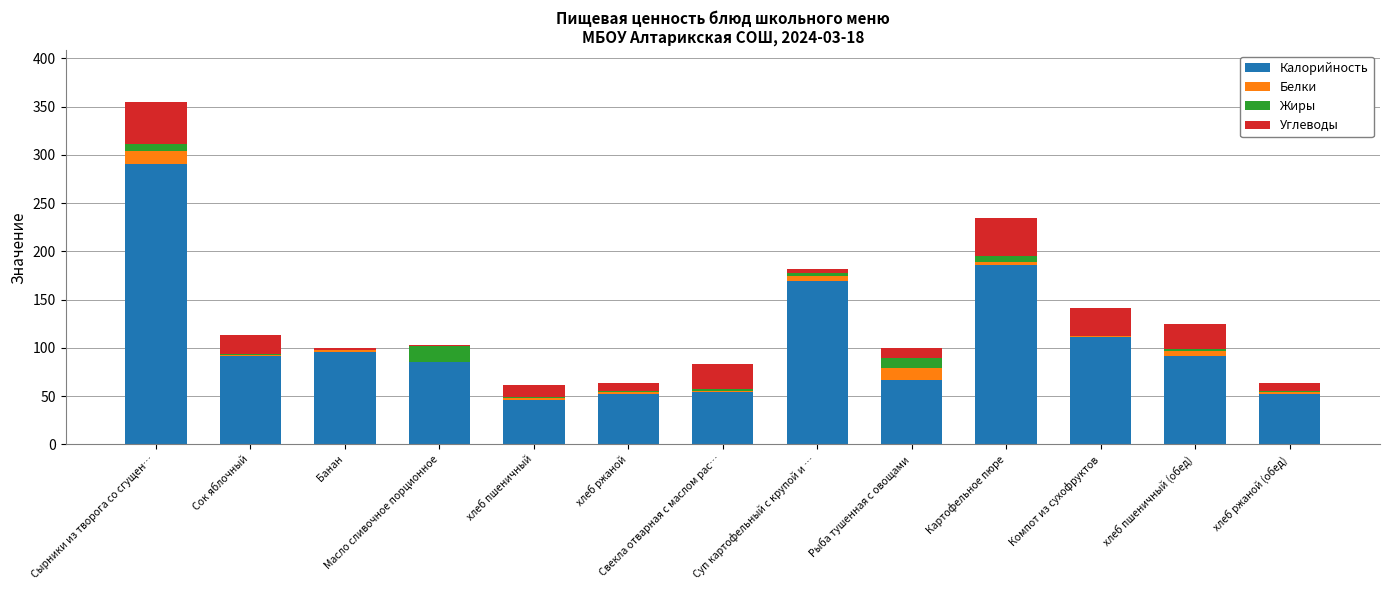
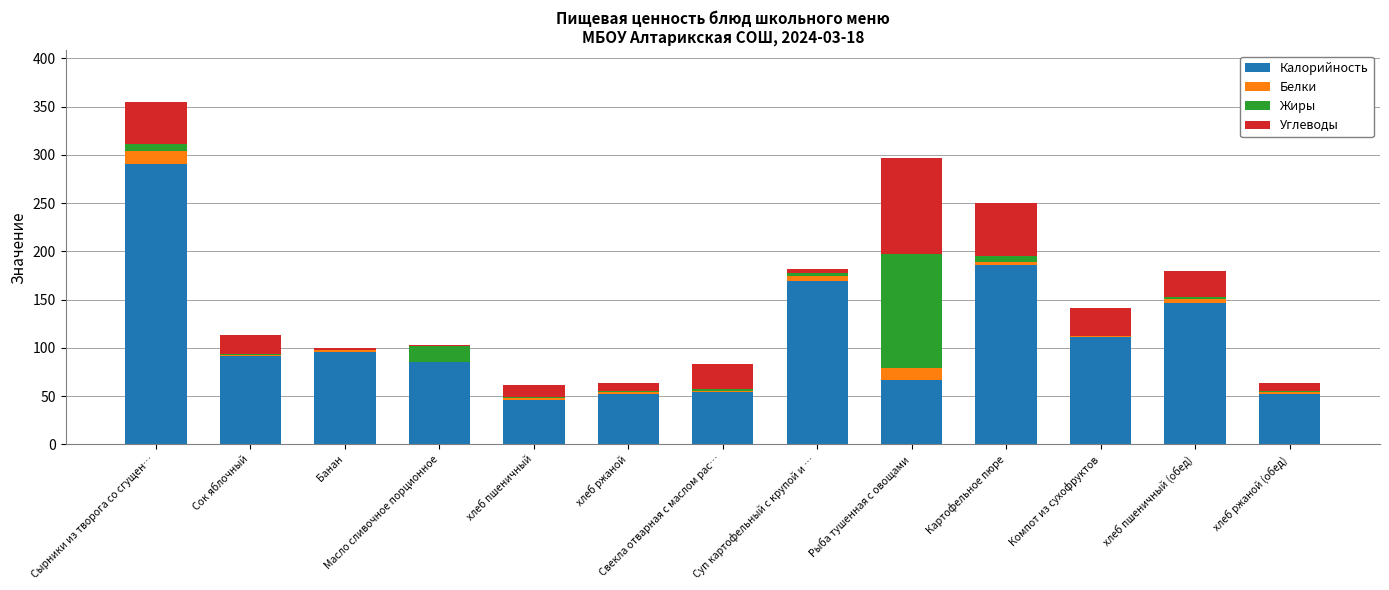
Жиры, Рыба тушенная с овощами: 10 -> 120
Углеводы, Рыба тушенная с овощами: 10 -> 100
Углеводы, Картофельное пюре: 40 -> 60
Калорийность, хлеб пшеничный (обед): 90 -> 150
